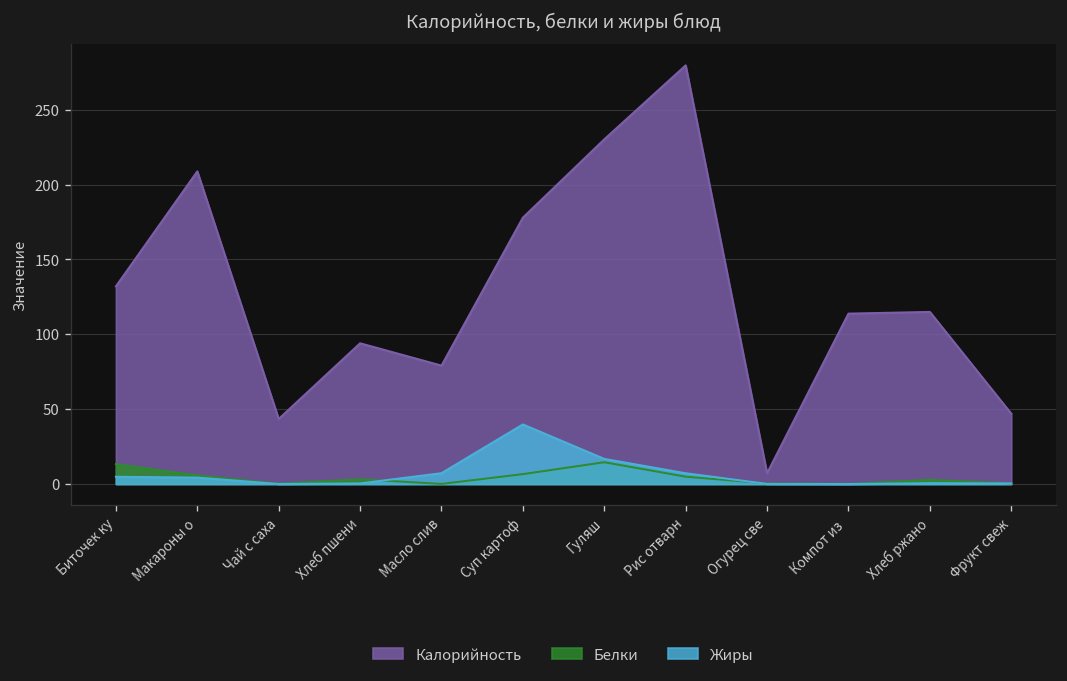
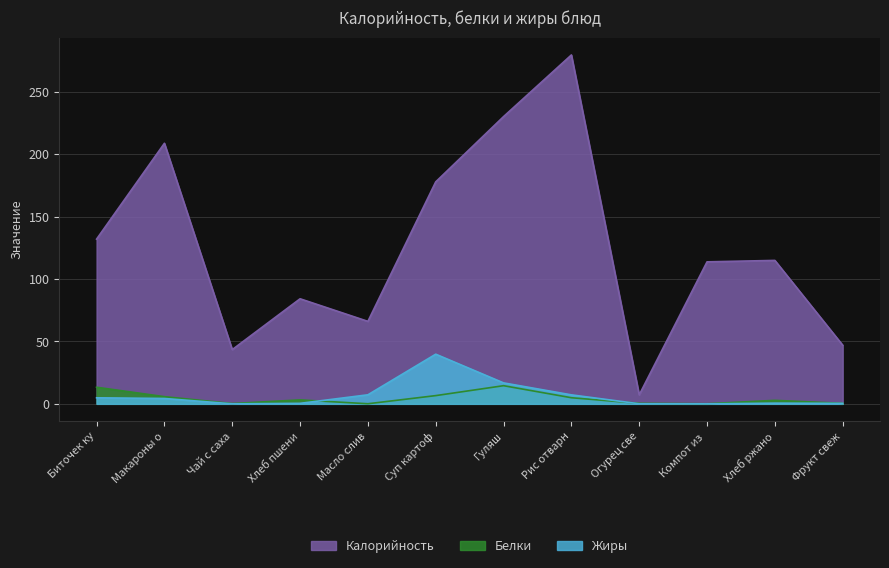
Калорийность, Хлеб пшени: 94 -> 84
Калорийность, Масло слив: 79 -> 66
